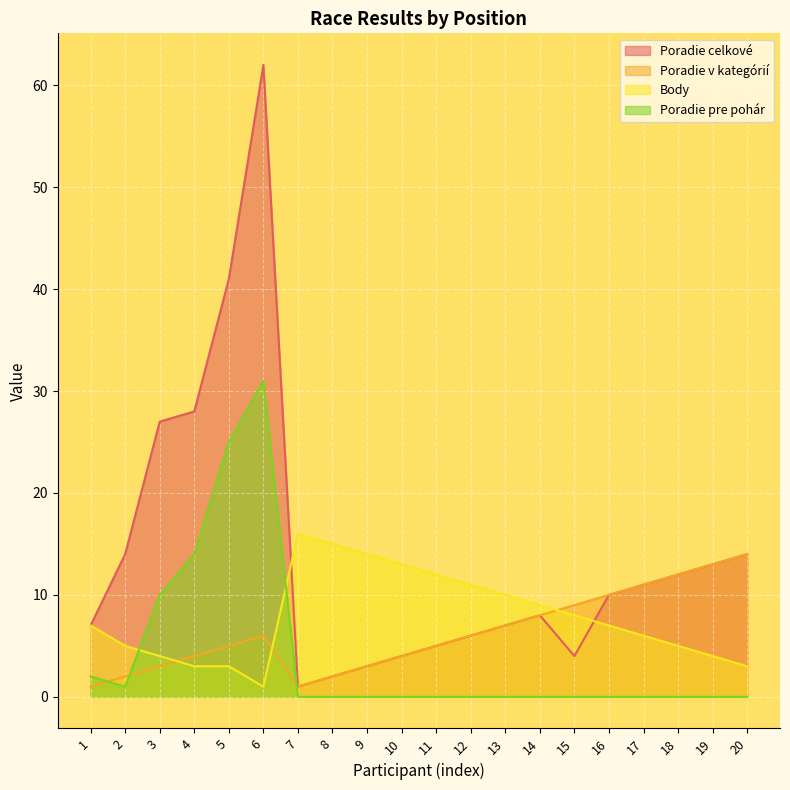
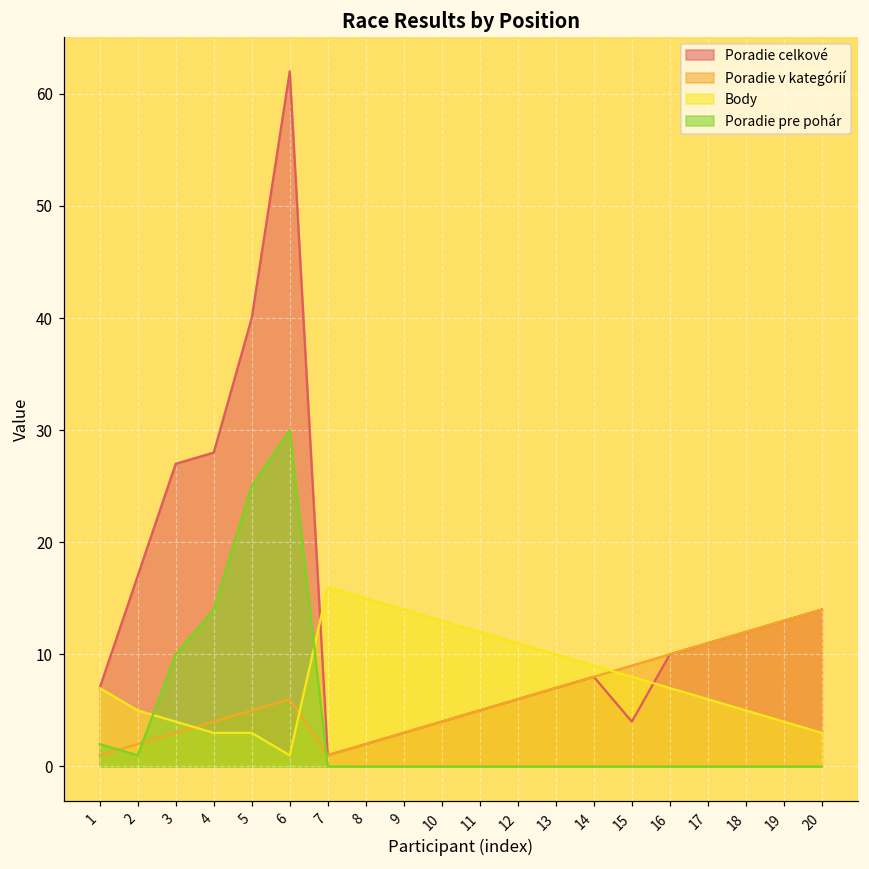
Poradie celkové, 2: 14 -> 17
Poradie celkové, 5: 41 -> 40
Poradie pre pohár, 6: 31 -> 30
